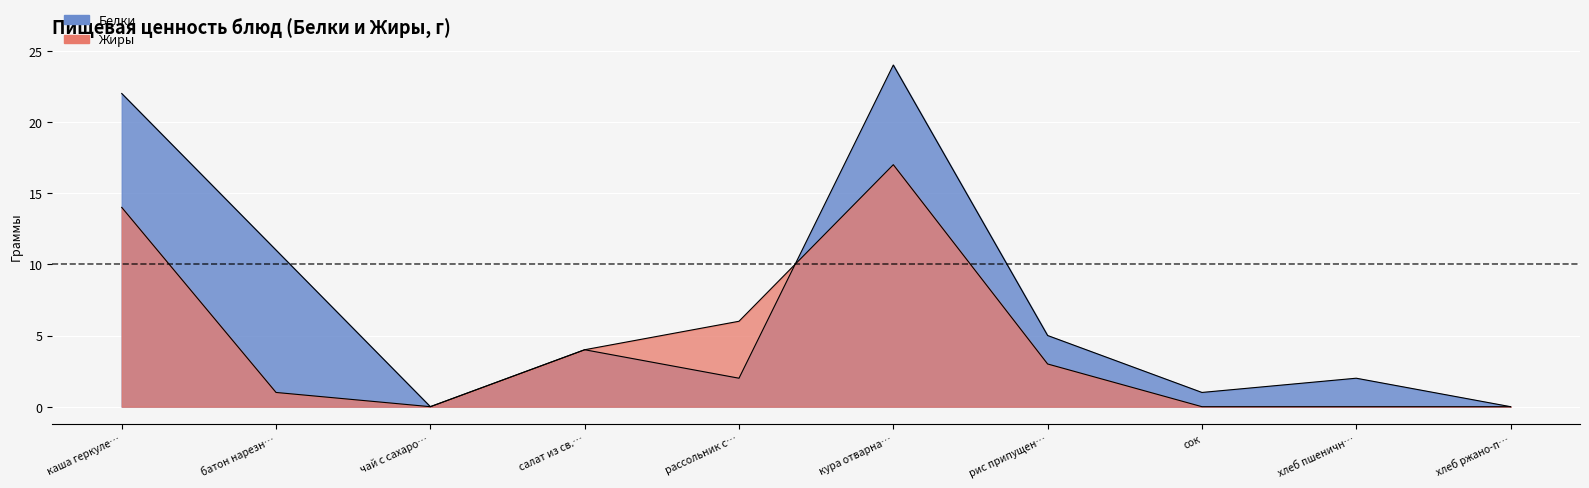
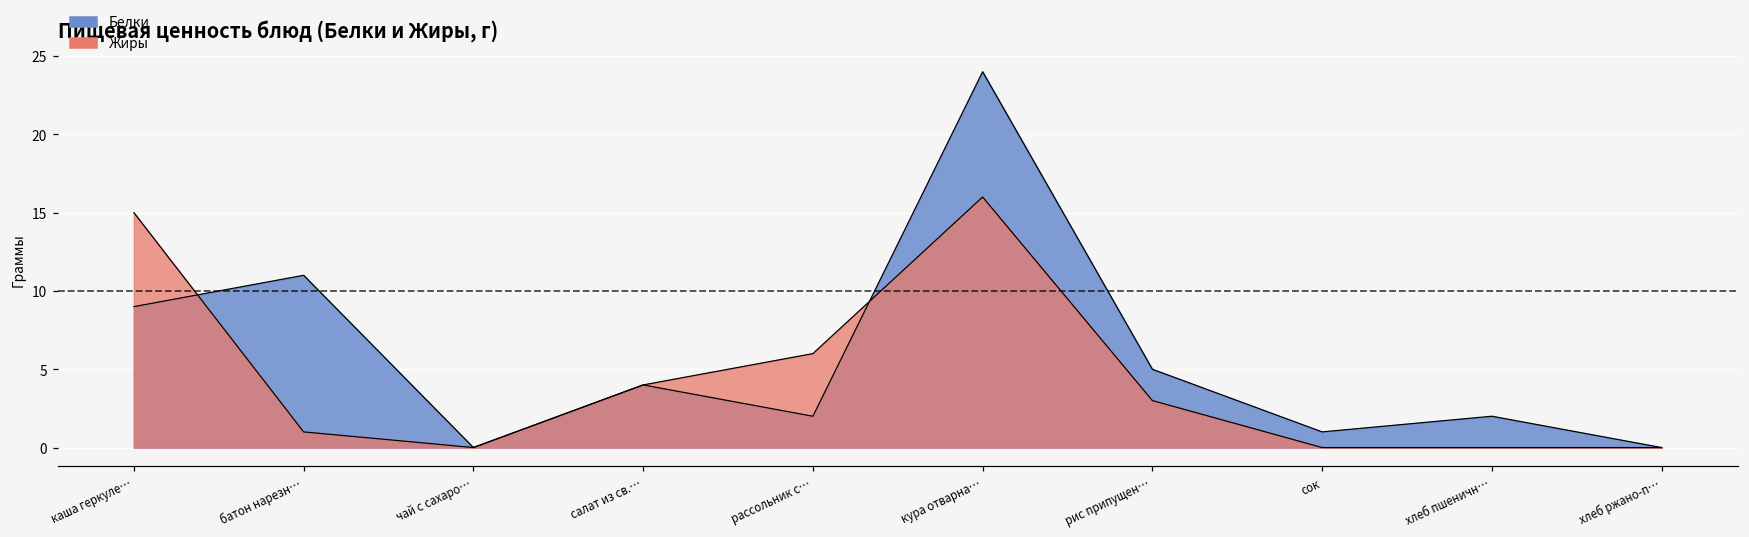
Белки, каша геркуле…: 22 -> 9
Жиры, каша геркуле…: 14 -> 15
Жиры, кура отварна…: 17 -> 16
